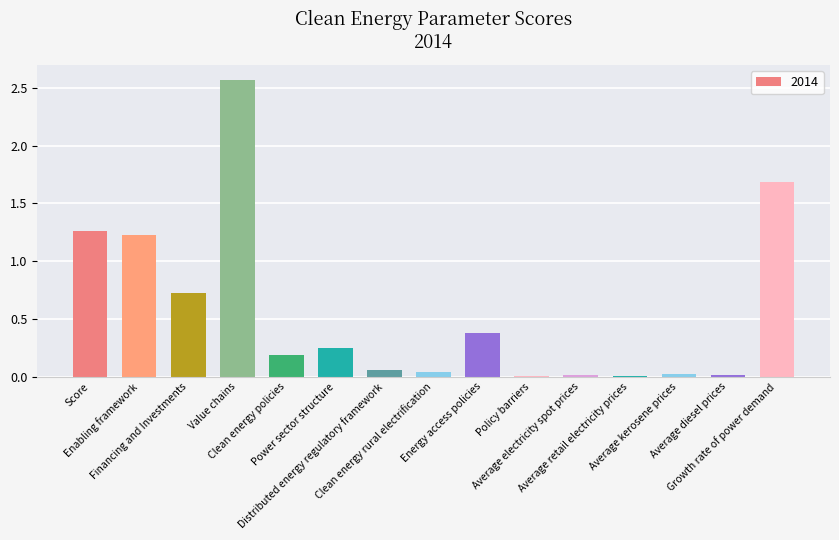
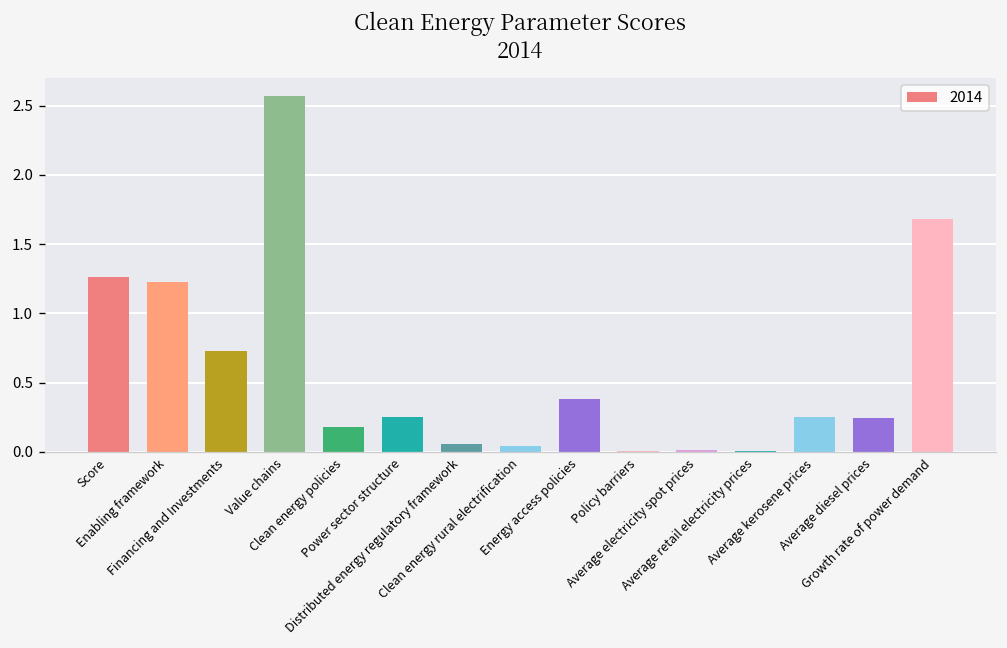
Average kerosene prices: 0.02 -> 0.26
Average diesel prices: 0.02 -> 0.25
